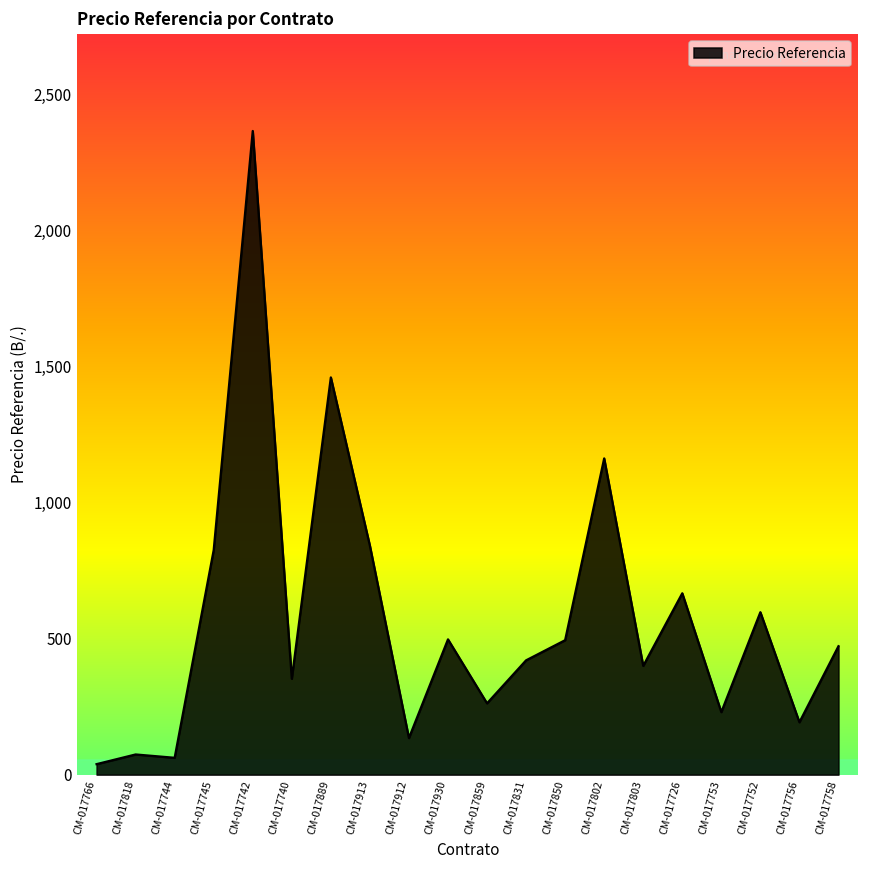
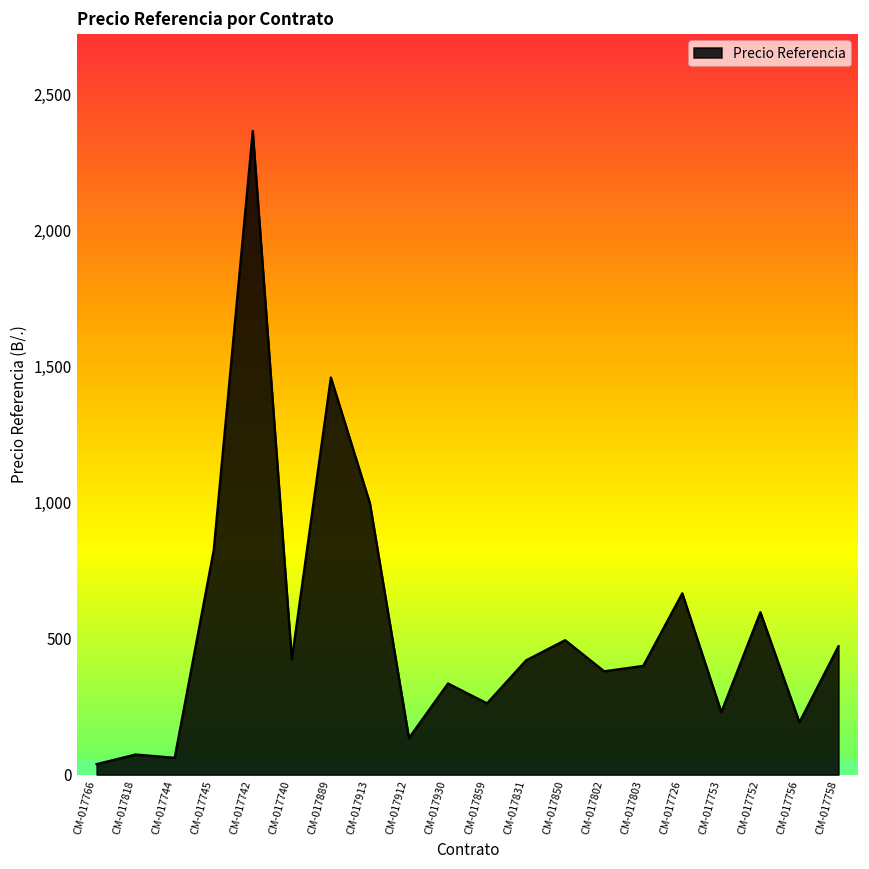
CM-017740: 350 -> 420
CM-017913: 840 -> 1,000
CM-017930: 500 -> 340
CM-017802: 1,160 -> 380
